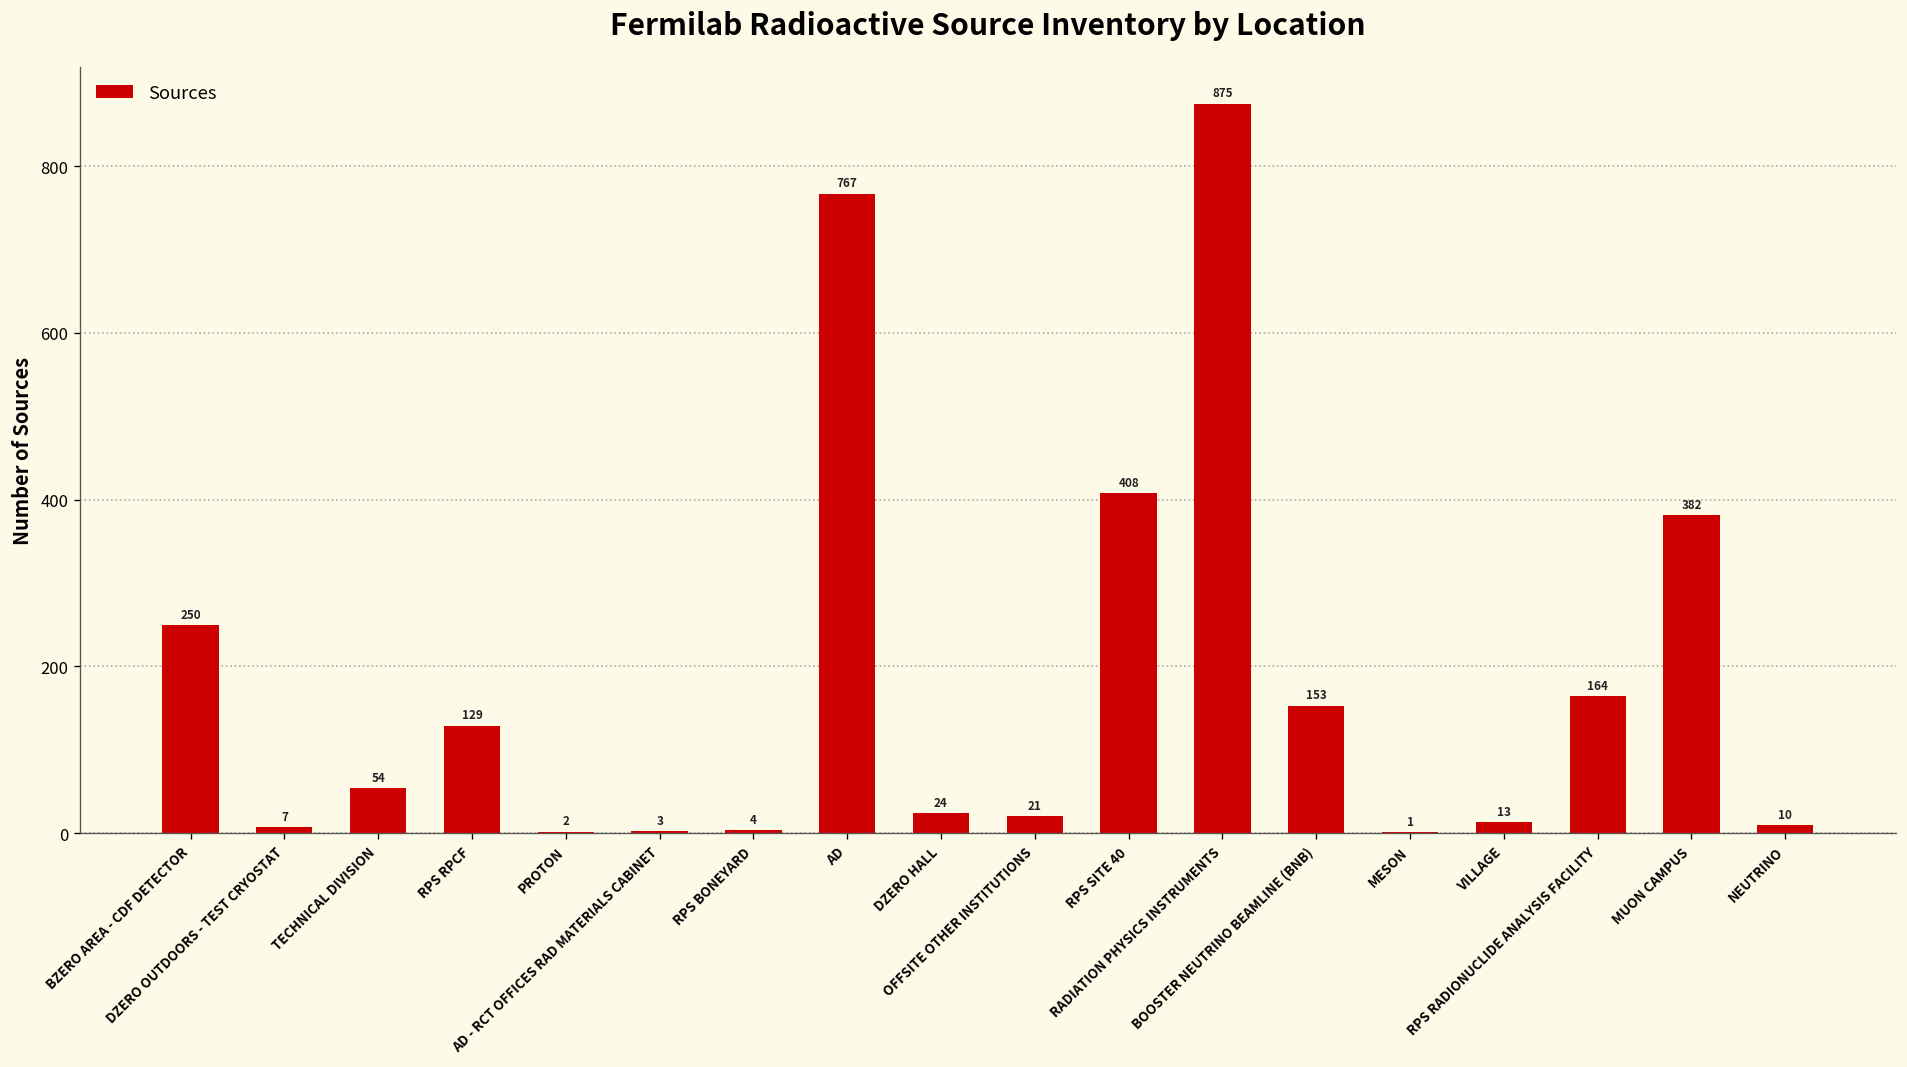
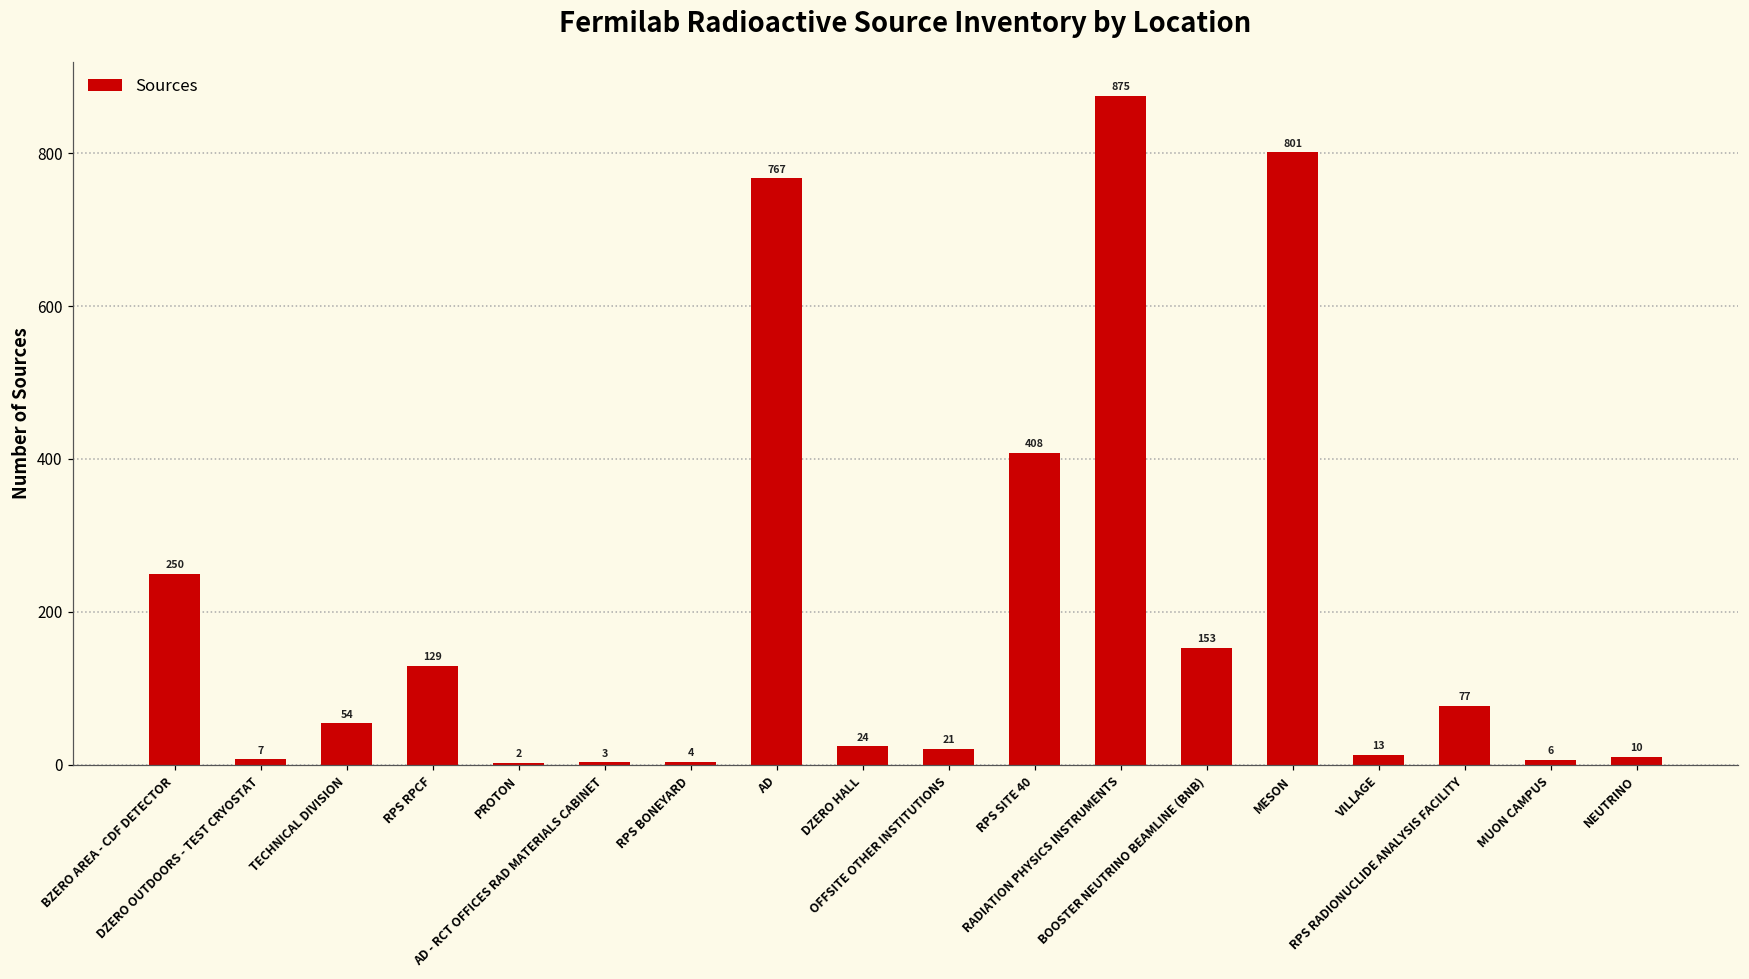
MESON: 1 -> 801
RPS RADIONUCLIDE ANALYSIS FACILITY: 164 -> 77
MUON CAMPUS: 382 -> 6
